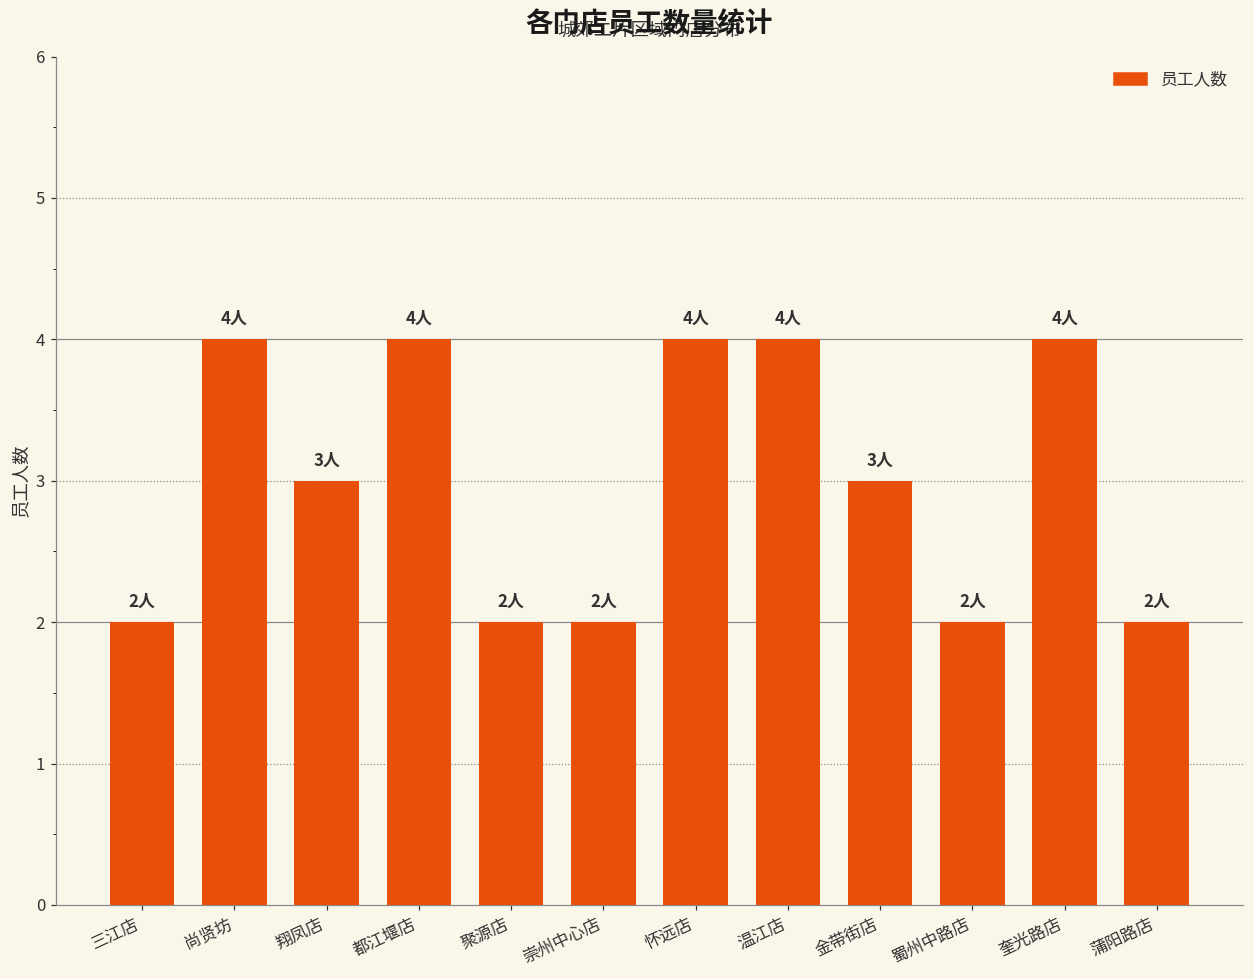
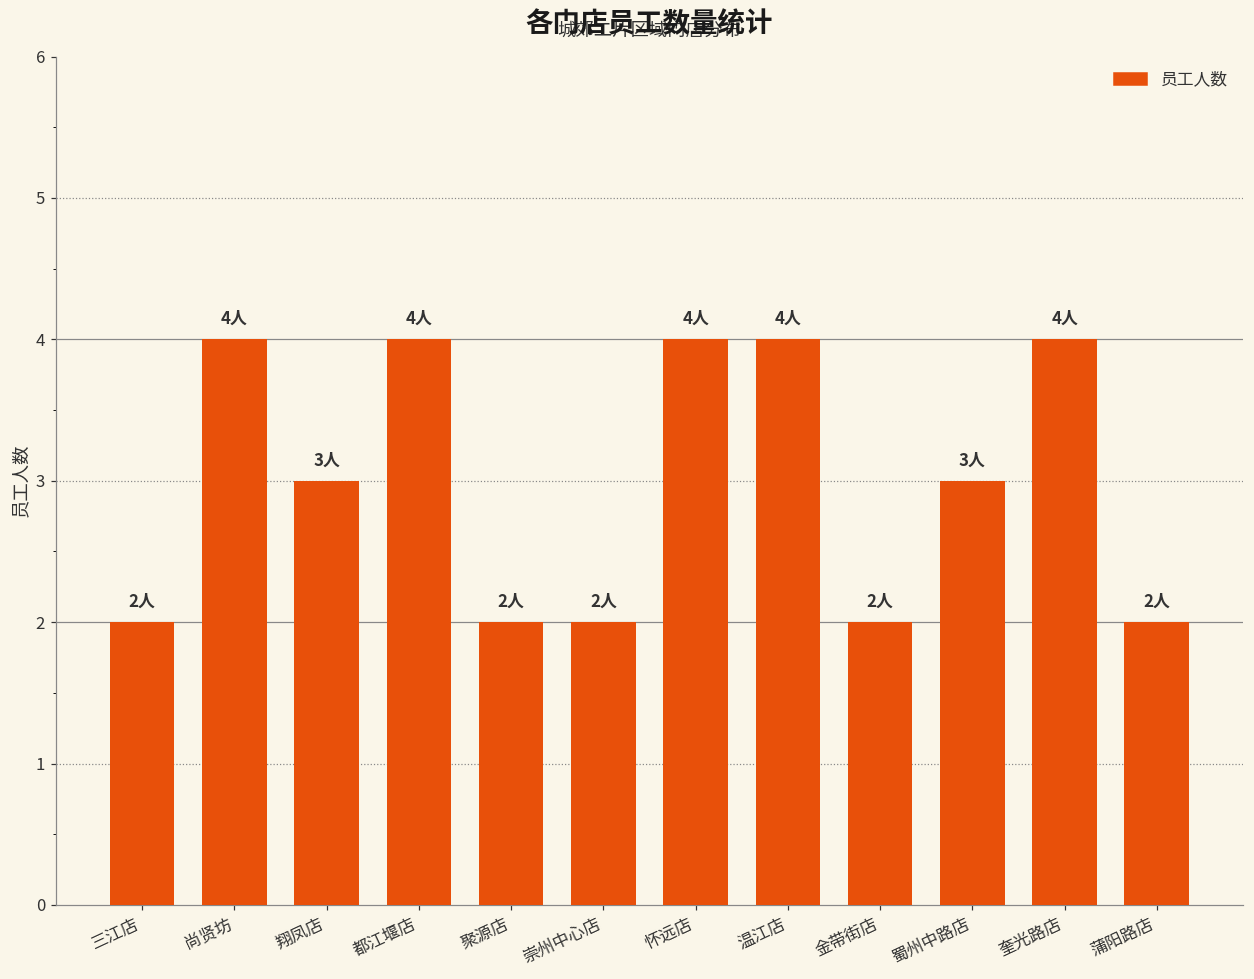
金带街店: 3人 -> 2人
蜀州中路店: 2人 -> 3人
